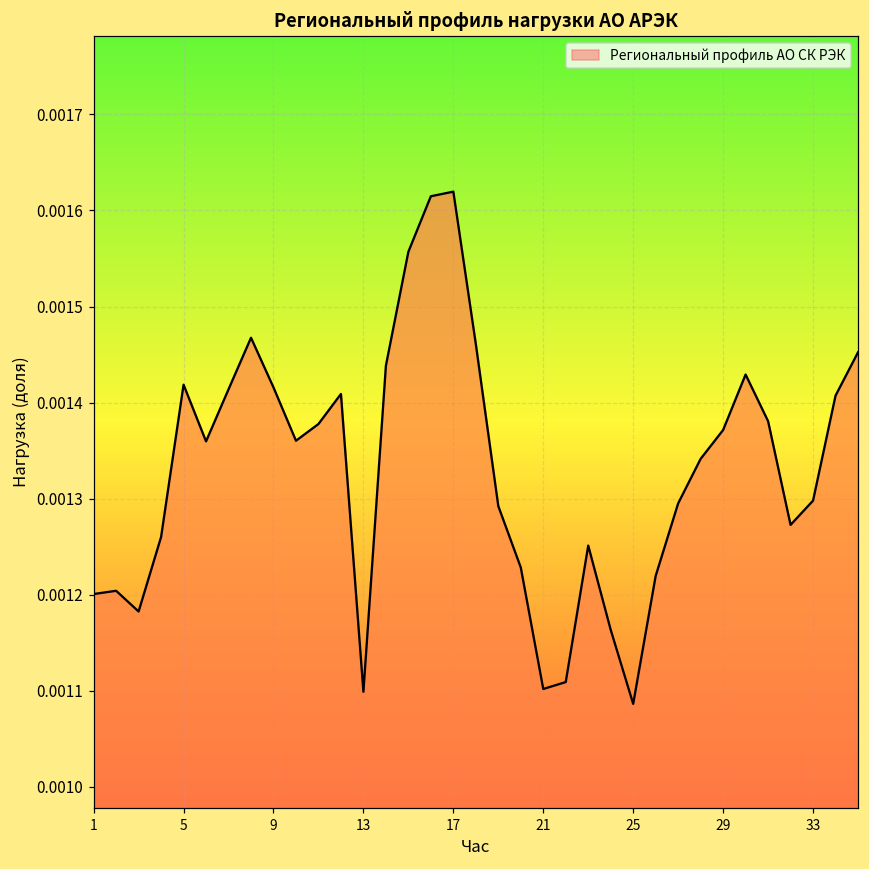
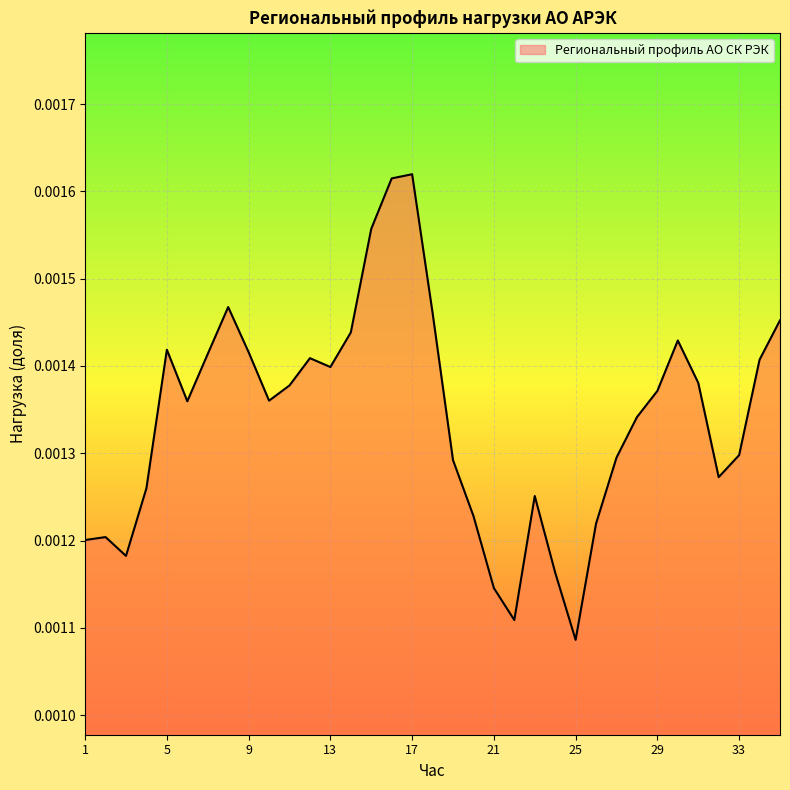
13: 0.00110 -> 0.00140
21: 0.00110 -> 0.00115
